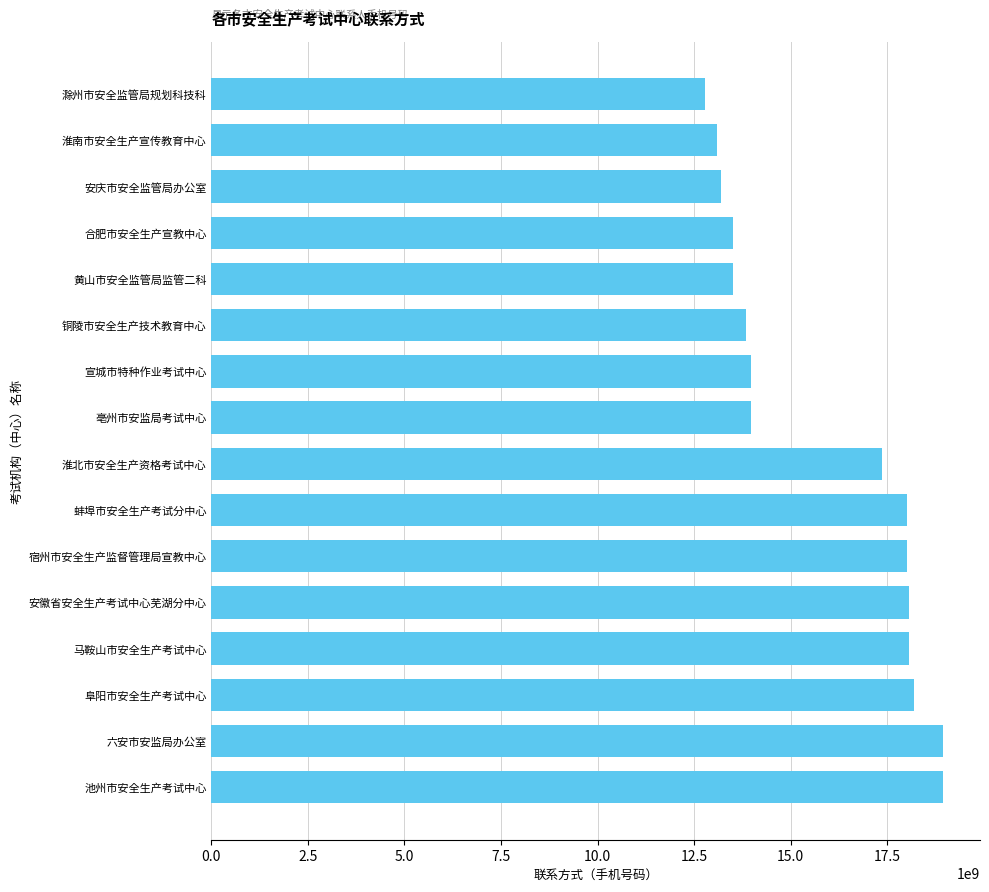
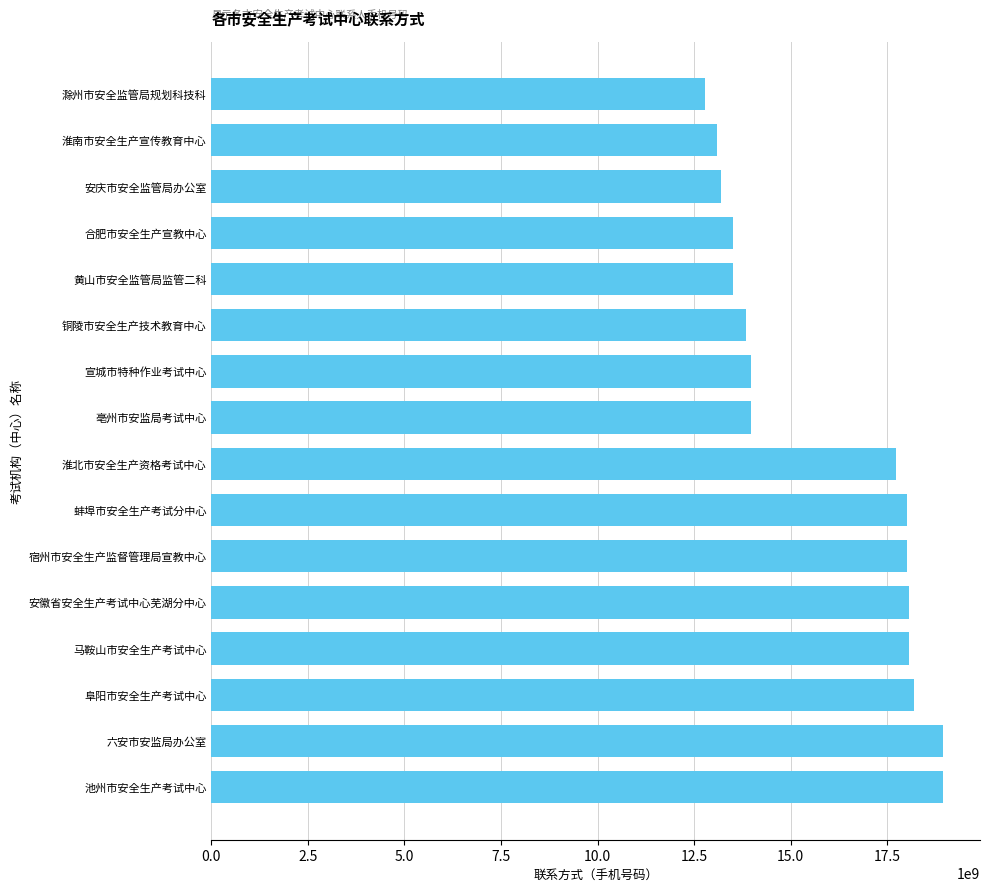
淮北市安全生产资格考试中心: 17400000000 -> 17700000000
